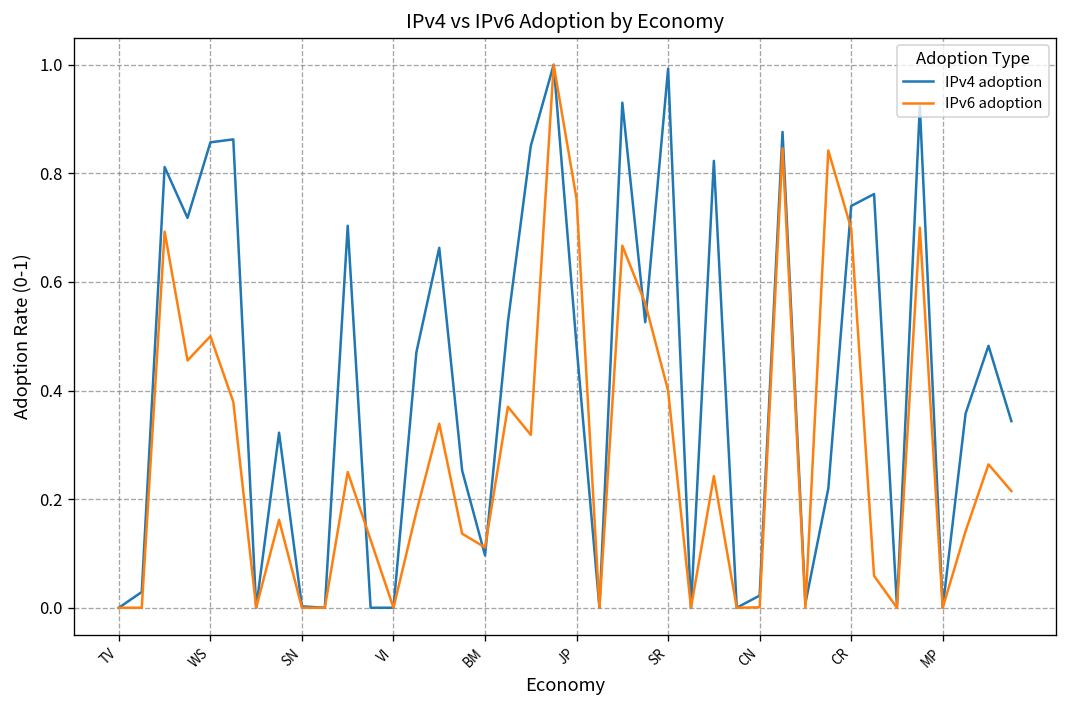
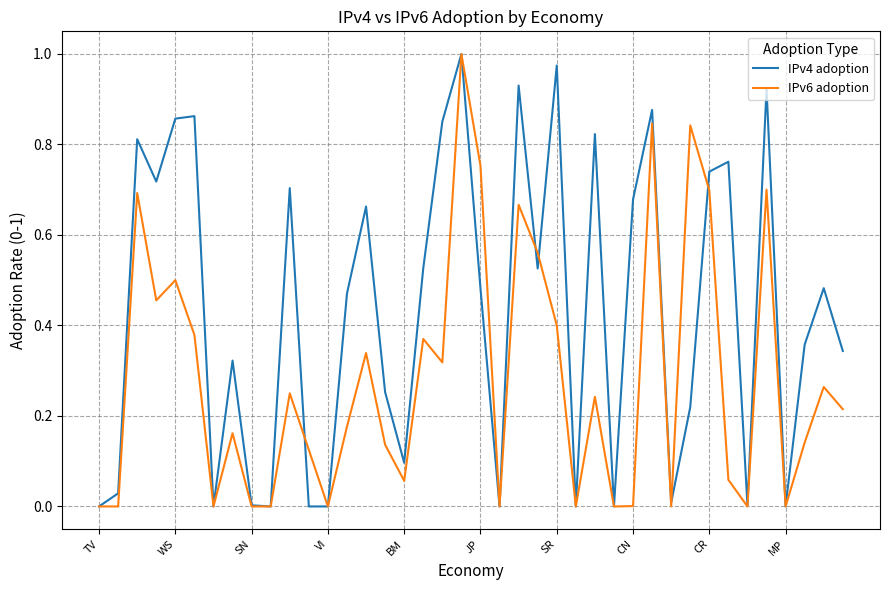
IPv6 adoption, BM: 0.11 -> 0.06
IPv4 adoption, SR: 0.99 -> 0.97
IPv4 adoption, CN: 0.02 -> 0.68
